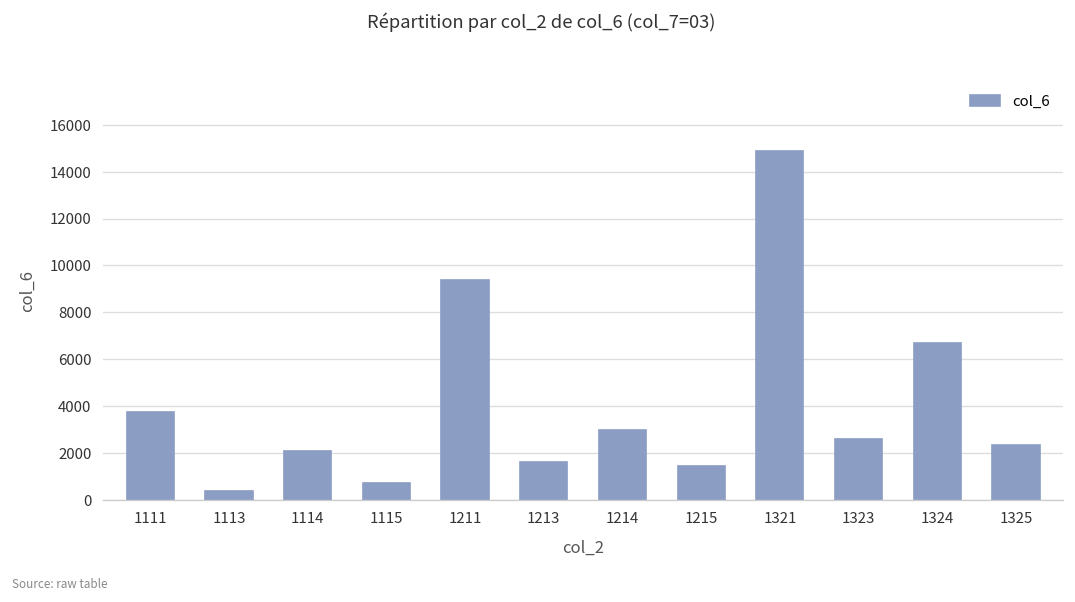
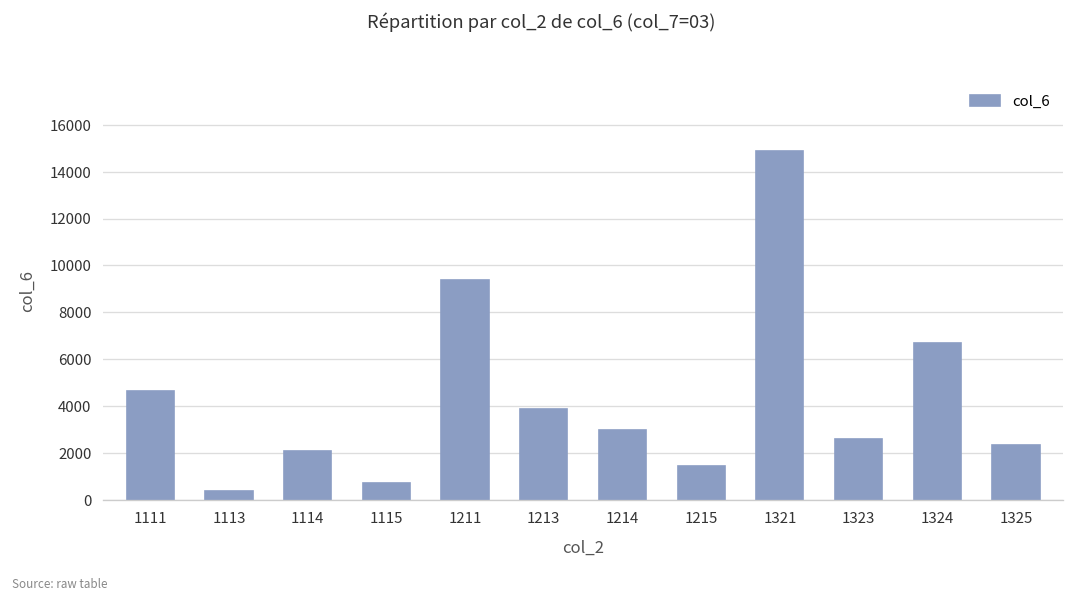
1111: 3800 -> 4700
1213: 1600 -> 3900
